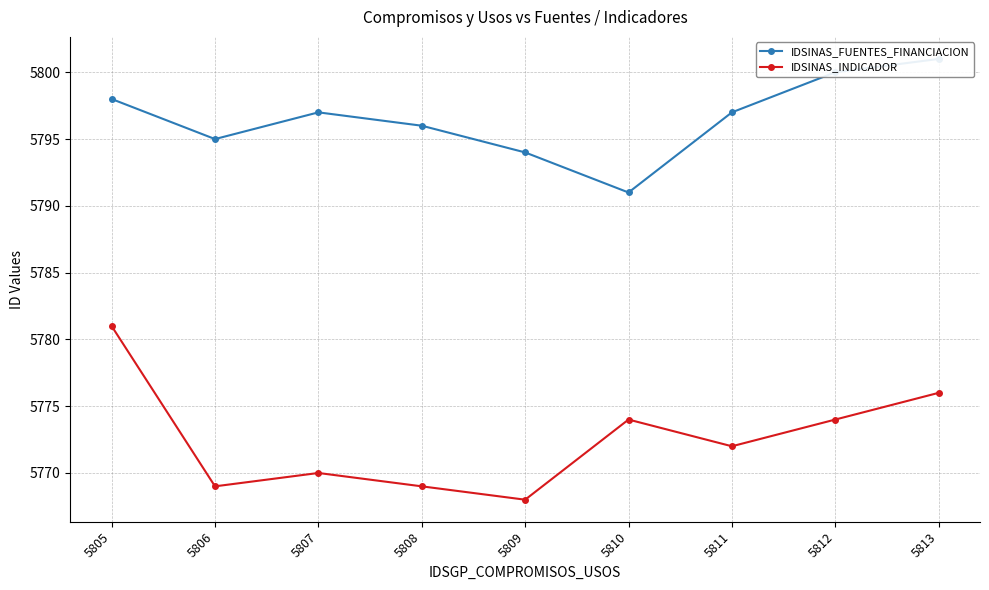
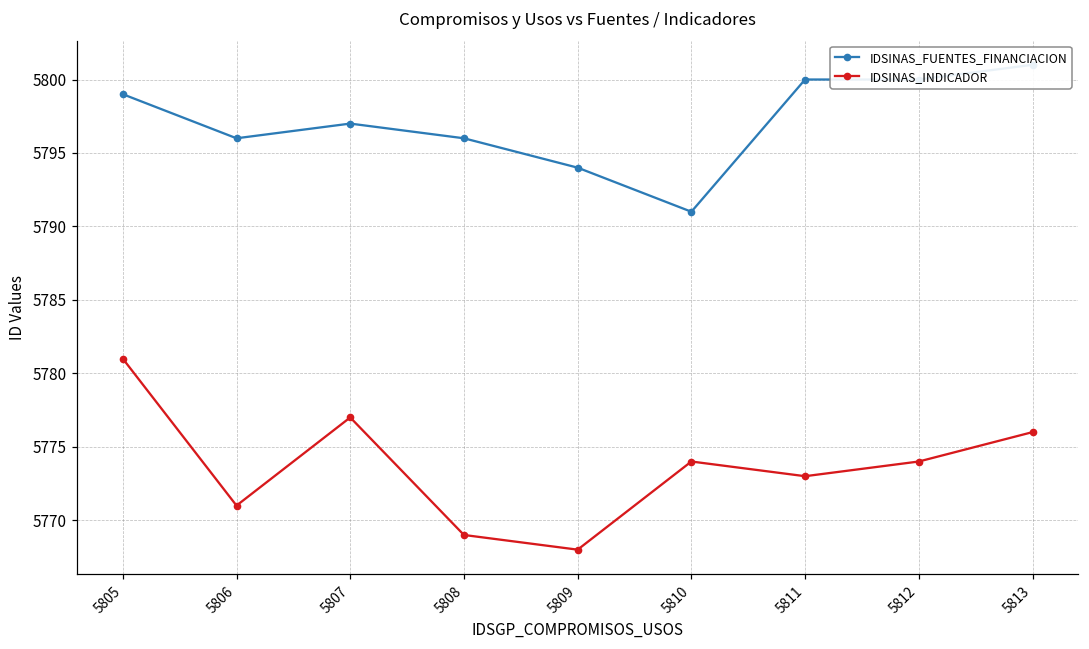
IDSINAS_FUENTES_FINANCIACION, 5805: 5798 -> 5799
IDSINAS_FUENTES_FINANCIACION, 5806: 5795 -> 5796
IDSINAS_INDICADOR, 5806: 5769 -> 5771
IDSINAS_INDICADOR, 5807: 5770 -> 5777
IDSINAS_FUENTES_FINANCIACION, 5811: 5797 -> 5800
IDSINAS_INDICADOR, 5811: 5772 -> 5773
